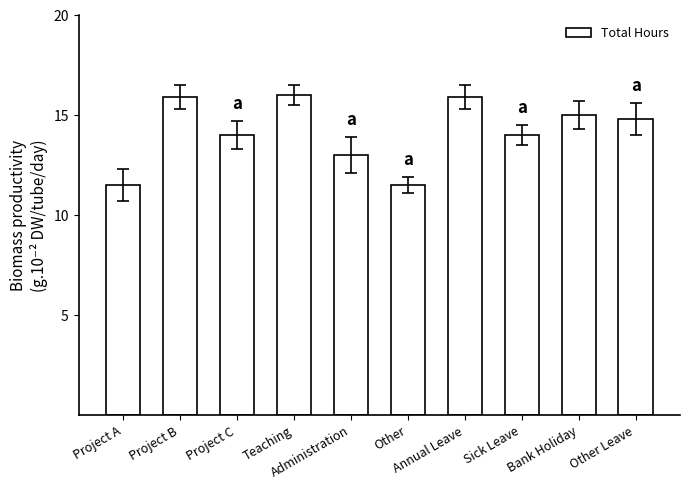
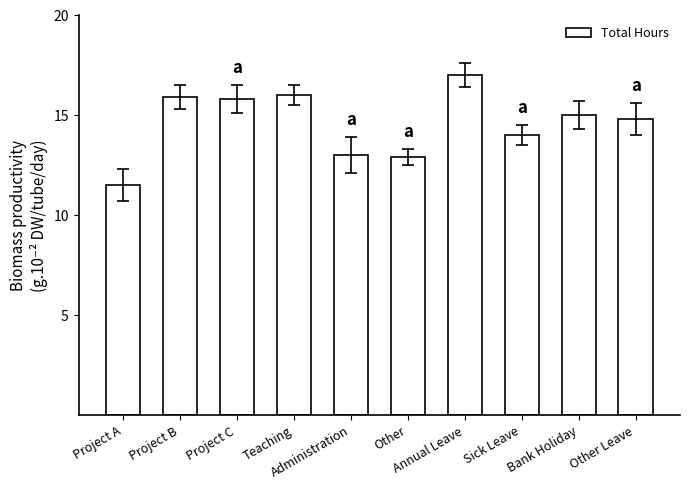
Total Hours, Project C: 14.0 -> 15.8
Total Hours, Other: 11.5 -> 12.9
Total Hours, Annual Leave: 15.9 -> 17.0
